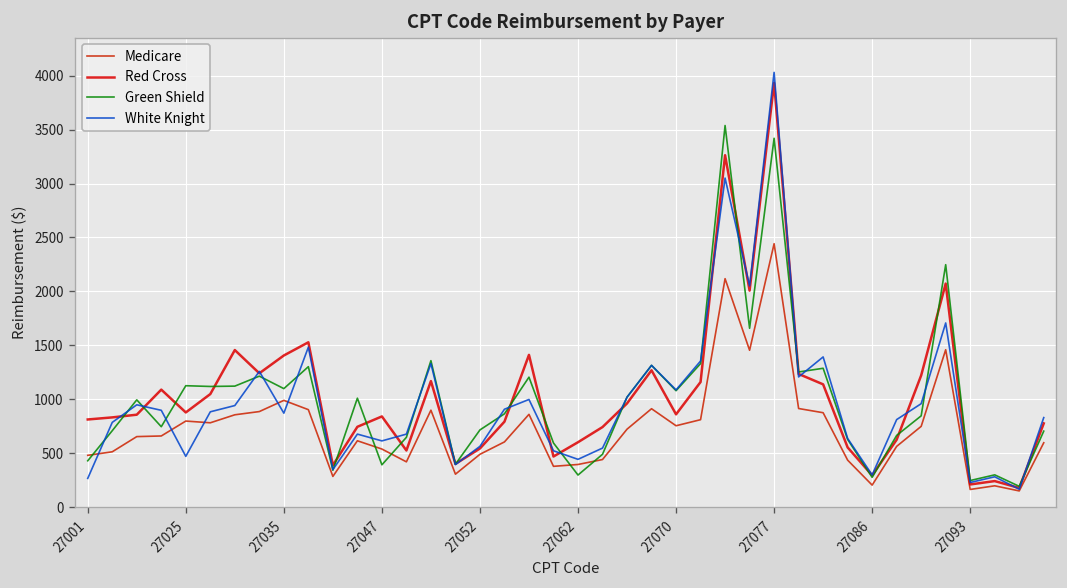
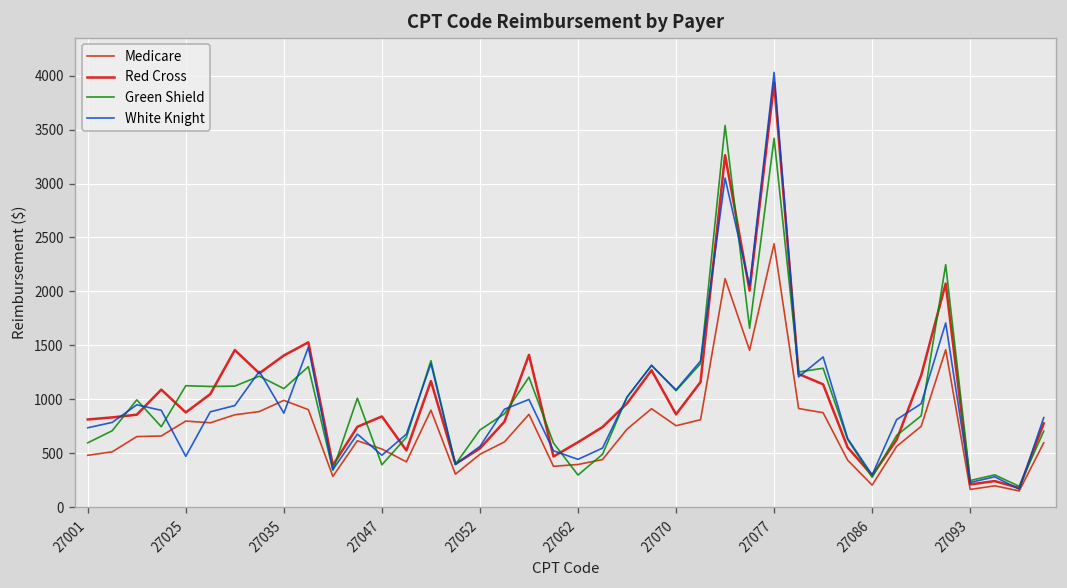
Green Shield, 27001: 400 -> 600
White Knight, 27001: 300 -> 700
White Knight, 27047: 600 -> 500
